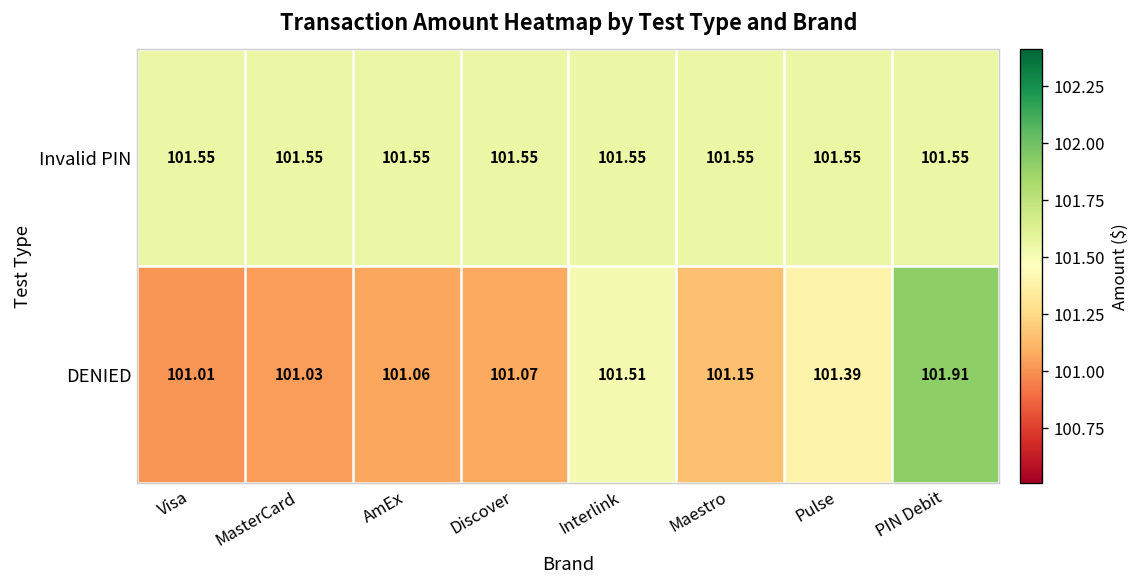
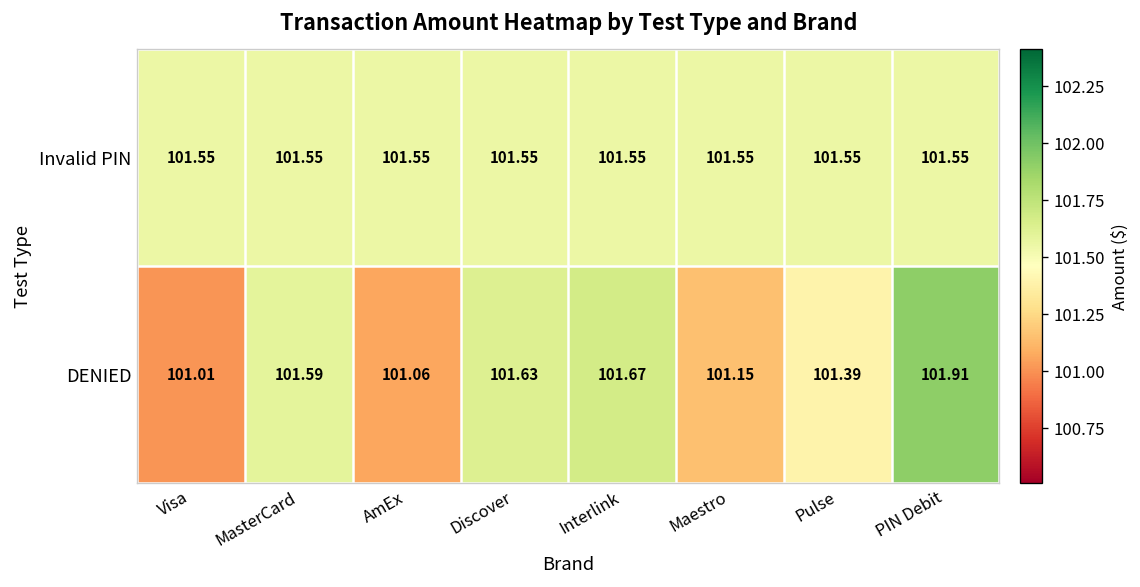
DENIED, MasterCard: 101.03 -> 101.59
DENIED, Discover: 101.07 -> 101.63
DENIED, Interlink: 101.51 -> 101.67
